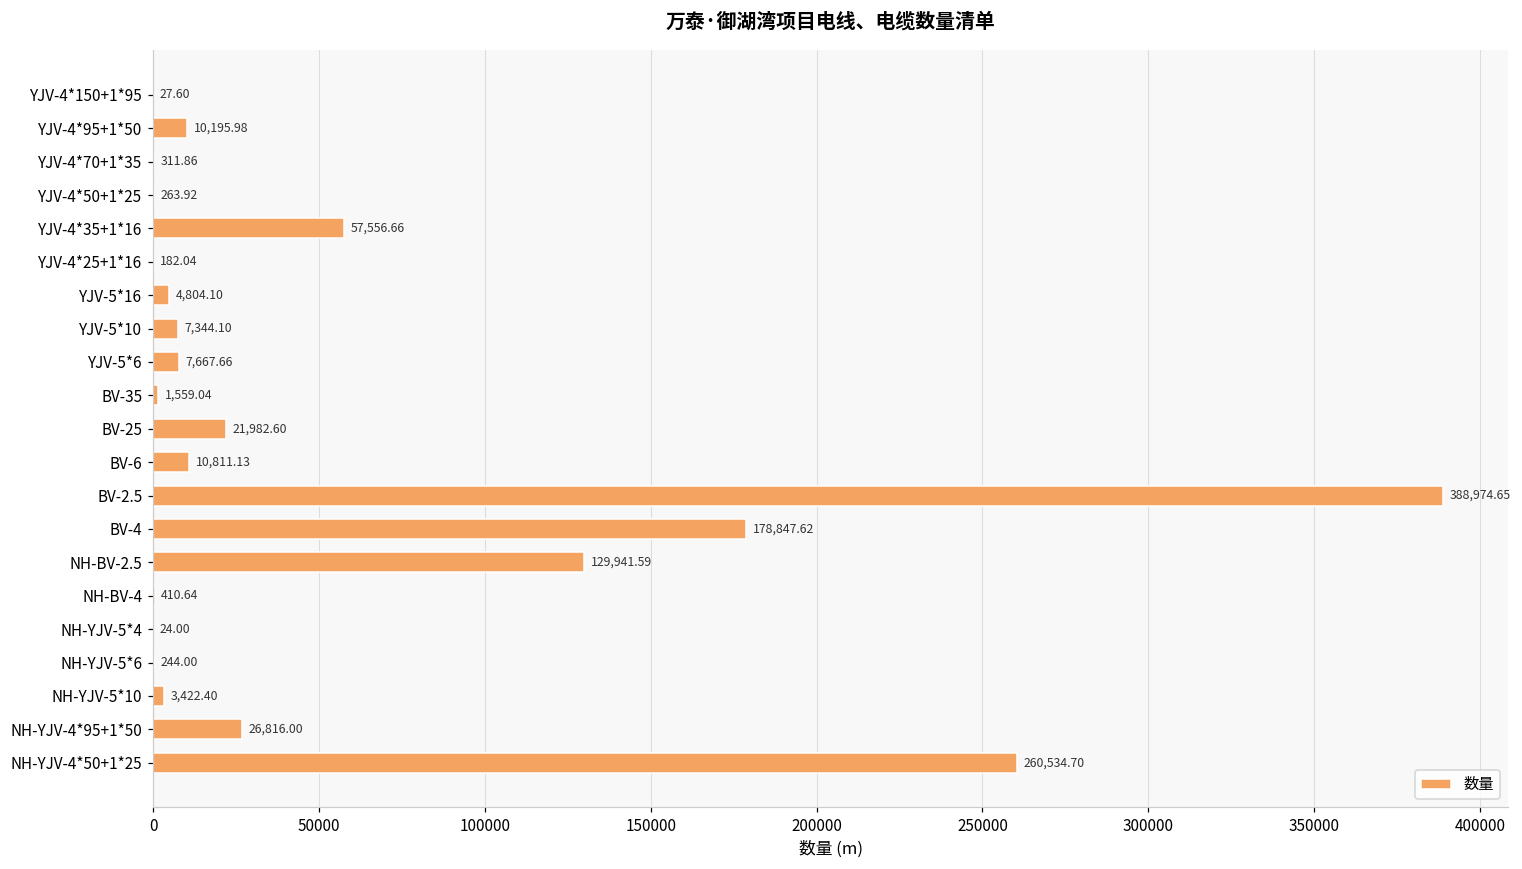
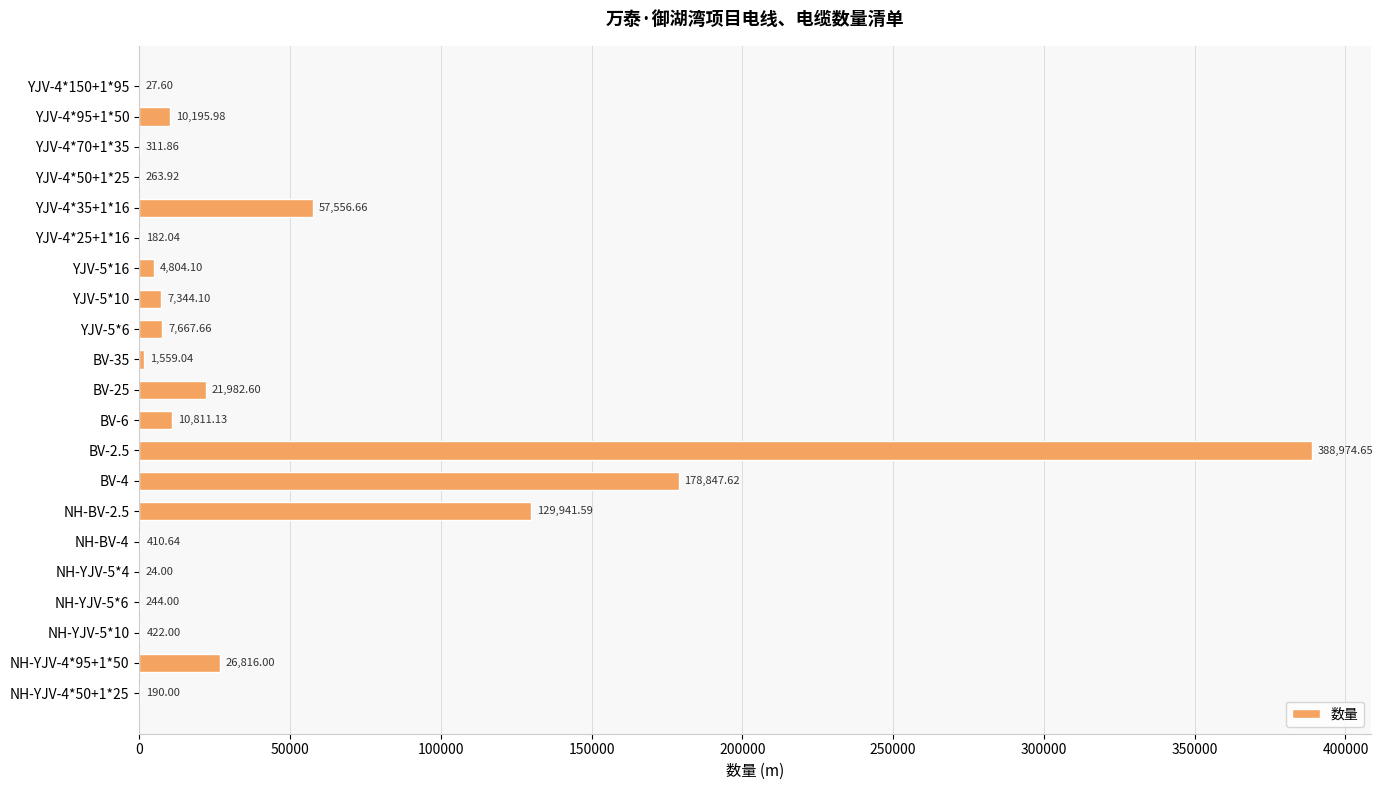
NH-YJV-5*10: 3,422.40 -> 422.00
NH-YJV-4*50+1*25: 260,534.70 -> 190.00
